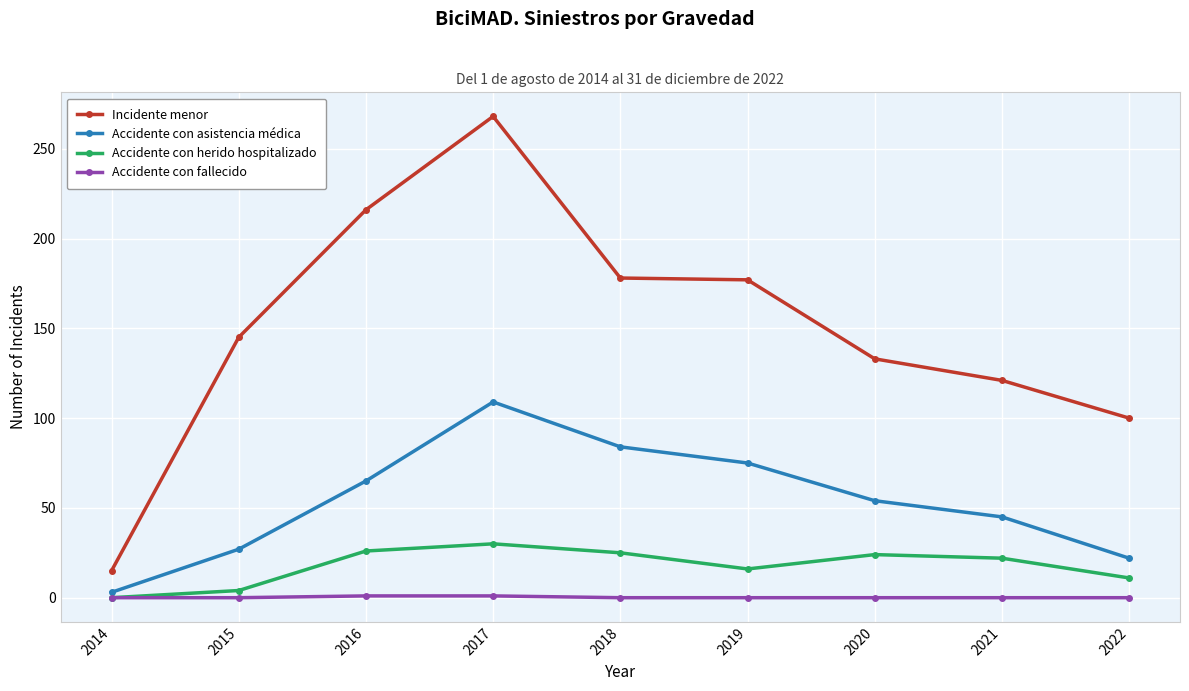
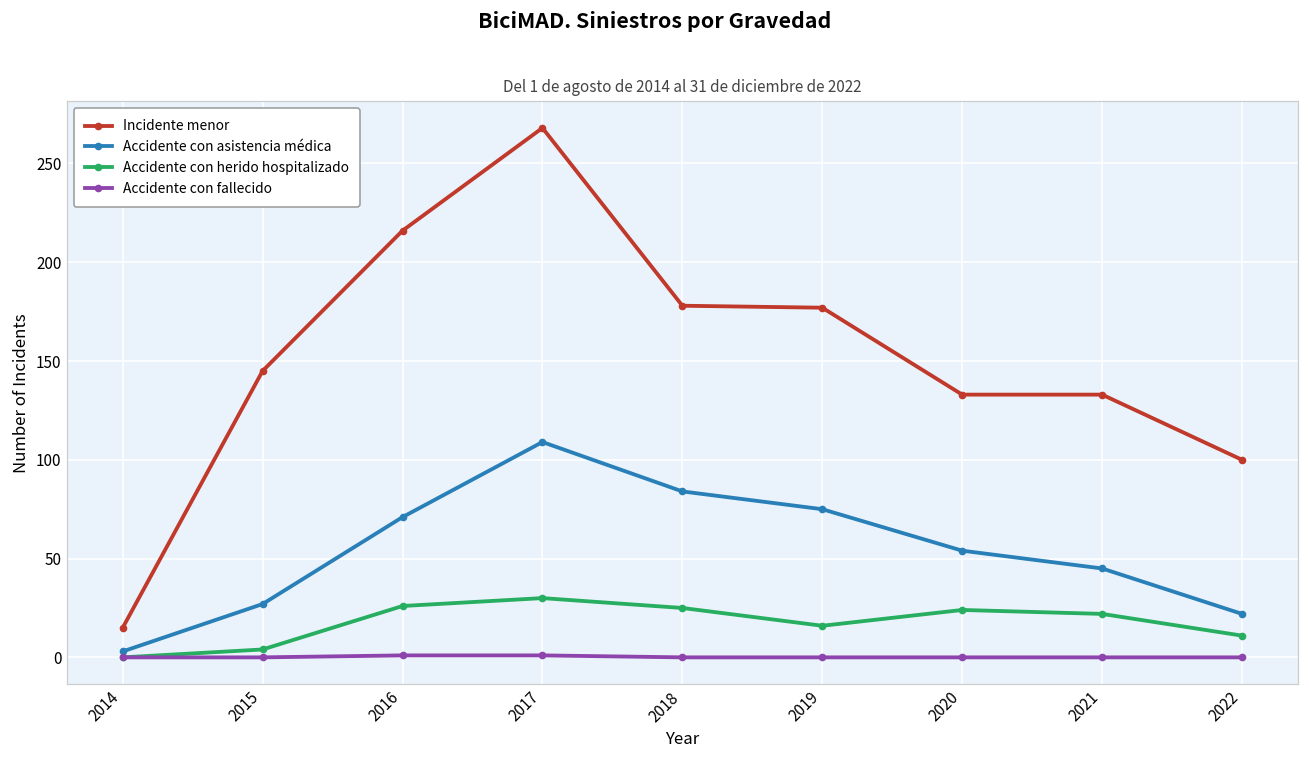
Accidente con asistencia médica, 2016: 65 -> 71
Incidente menor, 2021: 121 -> 133
